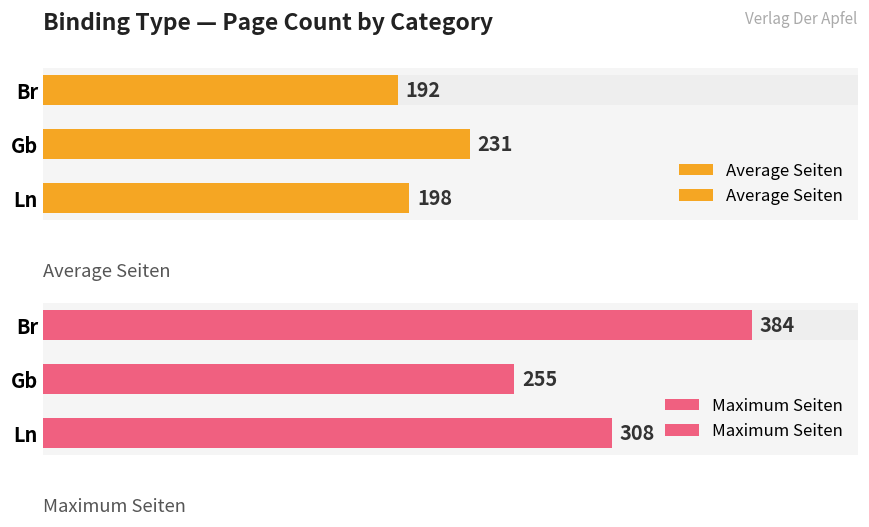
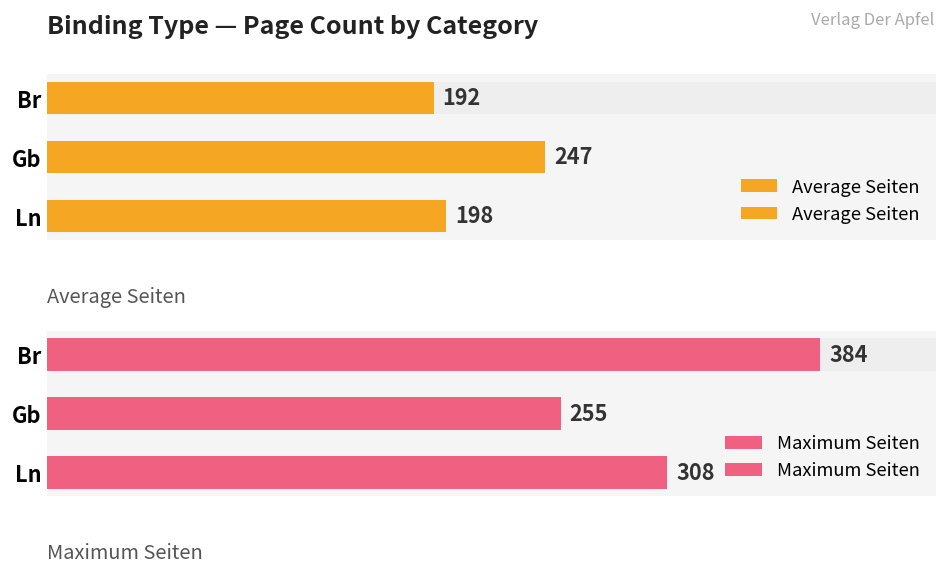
Binding Type — Page Count by Category, Average Seiten, Gb: 231 -> 247
